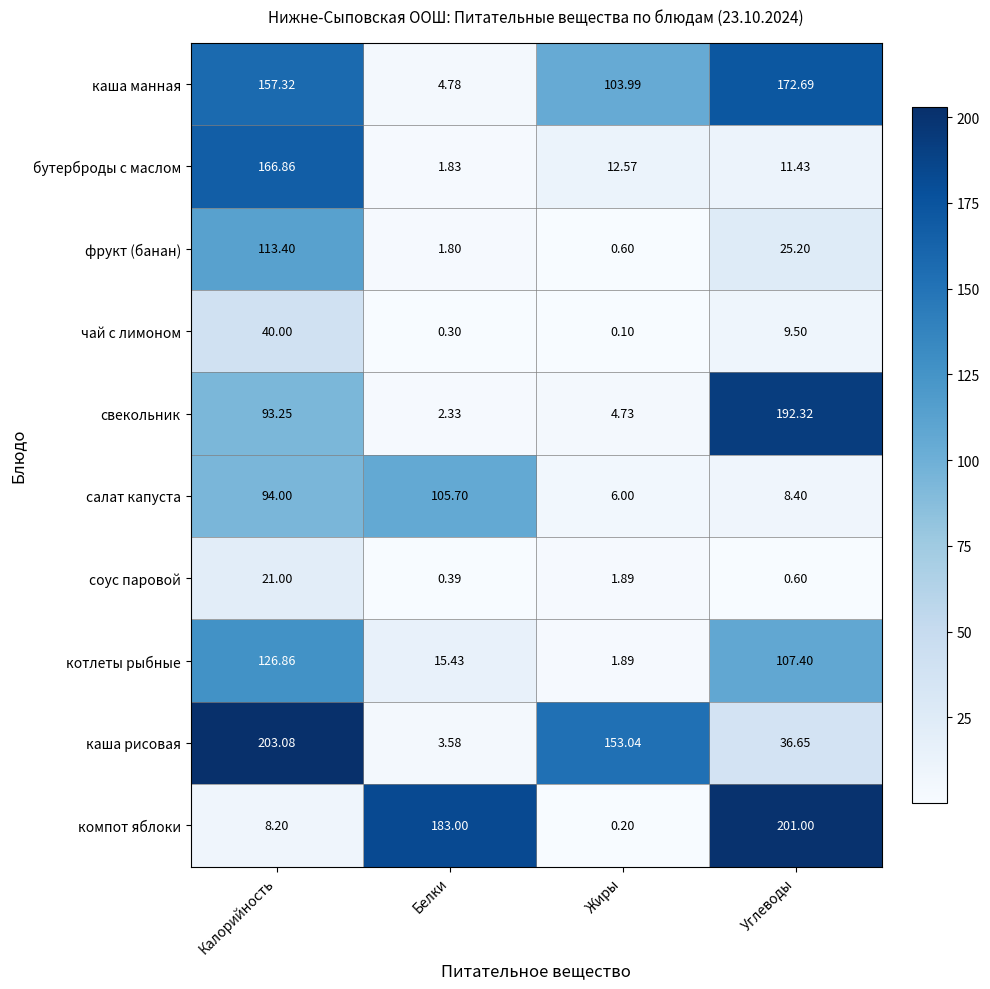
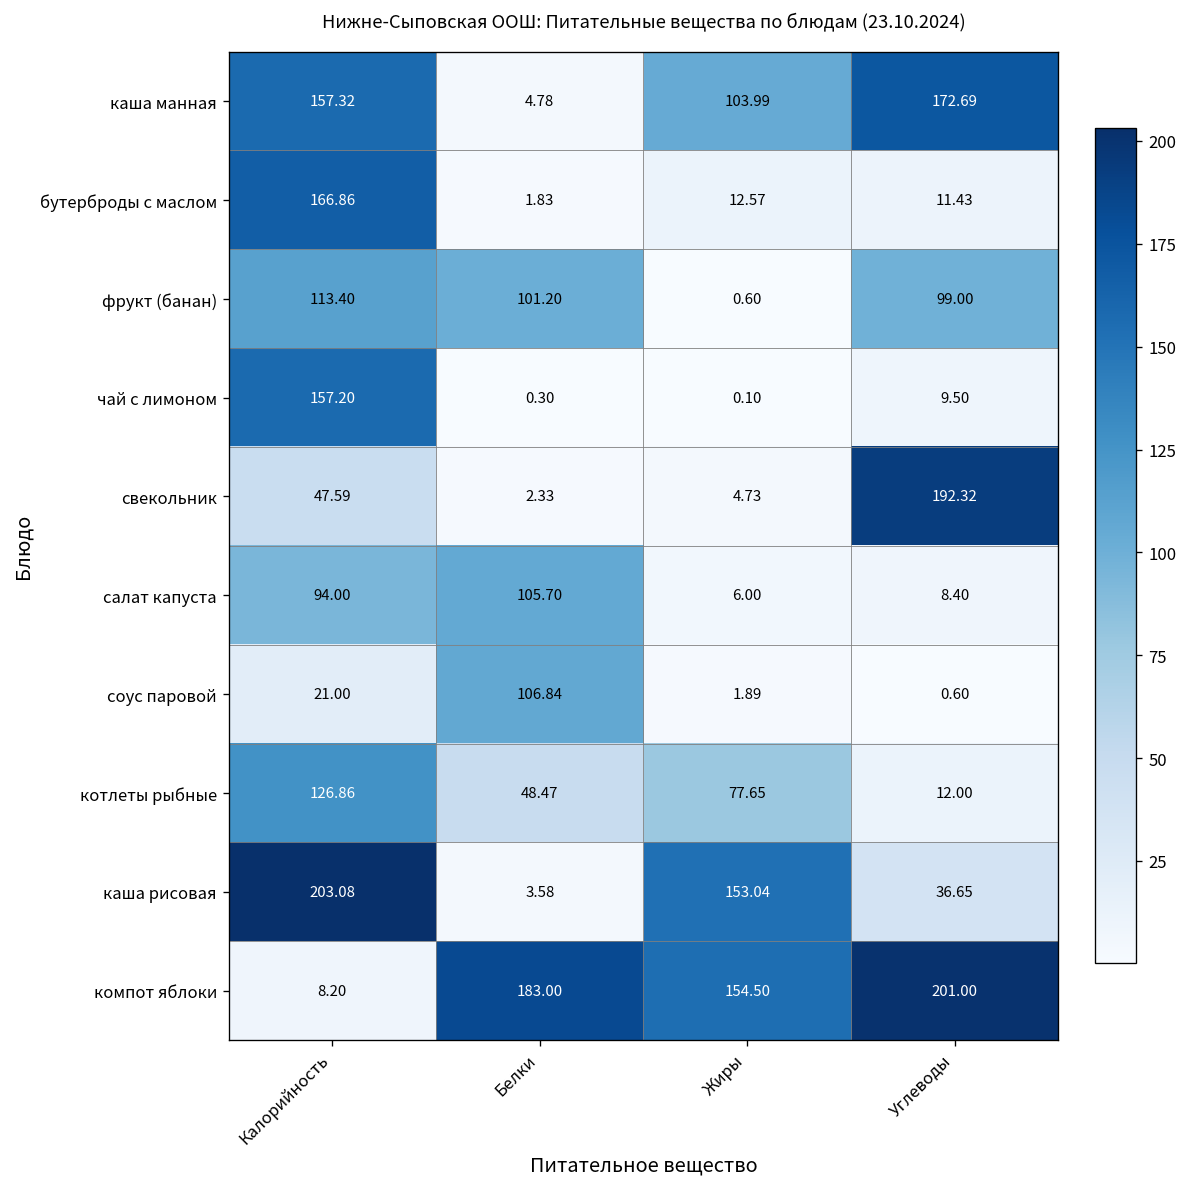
фрукт (банан), Белки: 1.80 -> 101.20
фрукт (банан), Углеводы: 25.20 -> 99.00
чай с лимоном, Калорийность: 40.00 -> 157.20
свекольник, Калорийность: 93.25 -> 47.59
соус паровой, Белки: 0.39 -> 106.84
котлеты рыбные, Белки: 15.43 -> 48.47
котлеты рыбные, Жиры: 1.89 -> 77.65
котлеты рыбные, Углеводы: 107.40 -> 12.00
компот яблоки, Жиры: 0.20 -> 154.50
